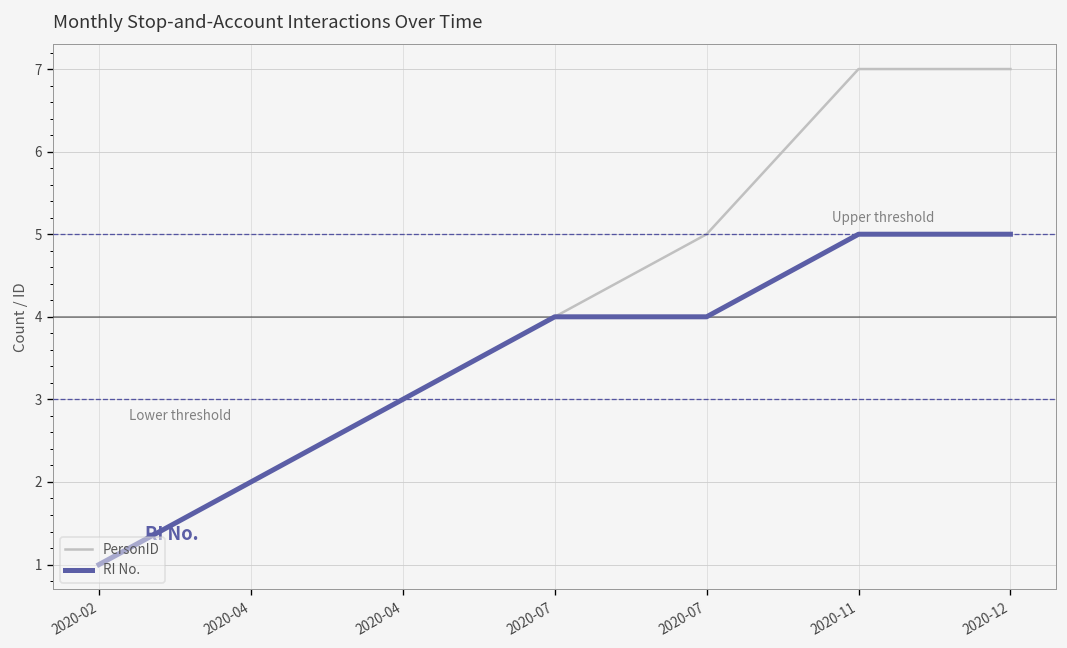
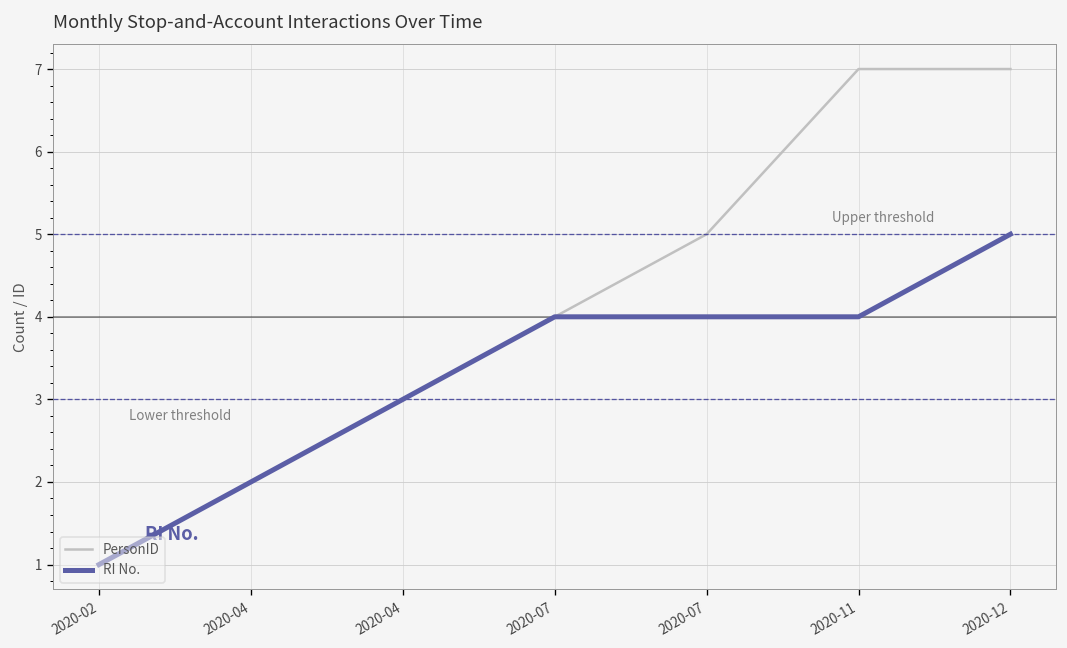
RI No., 2020-11: 5 -> 4
